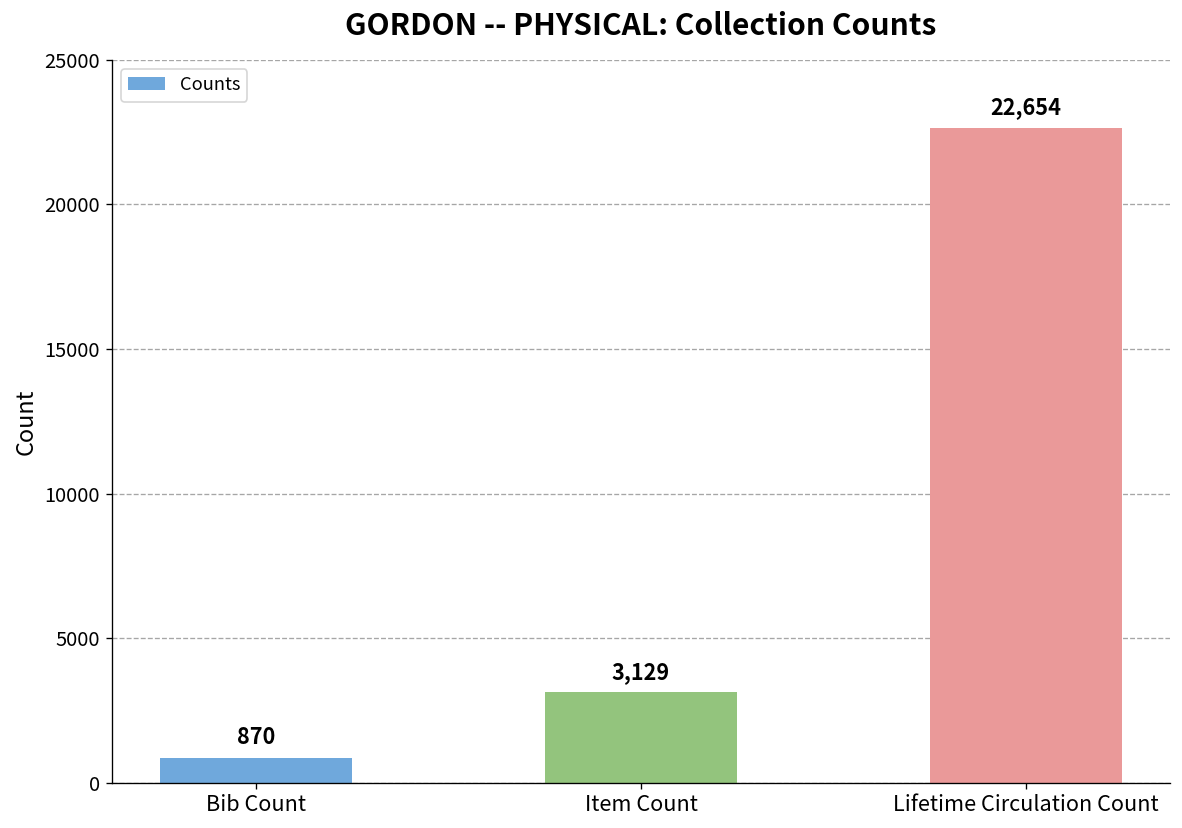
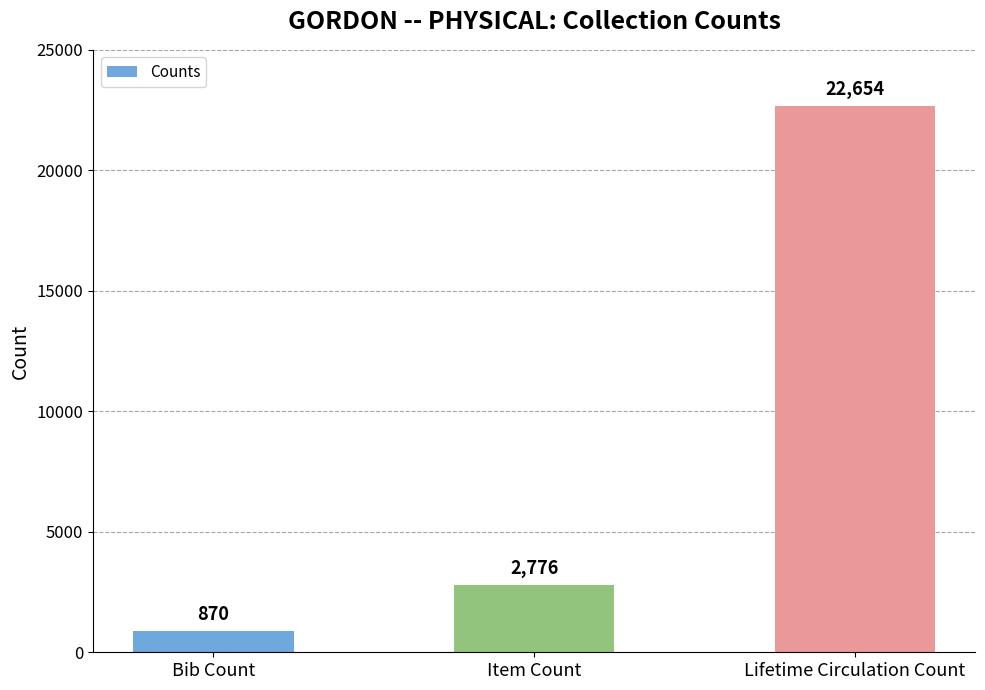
Item Count: 3,129 -> 2,776
